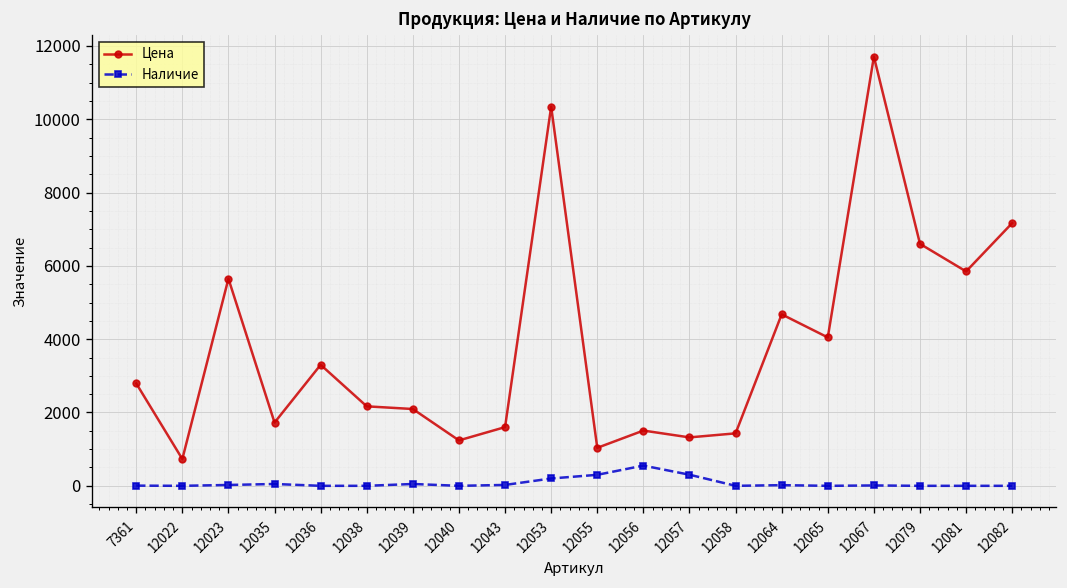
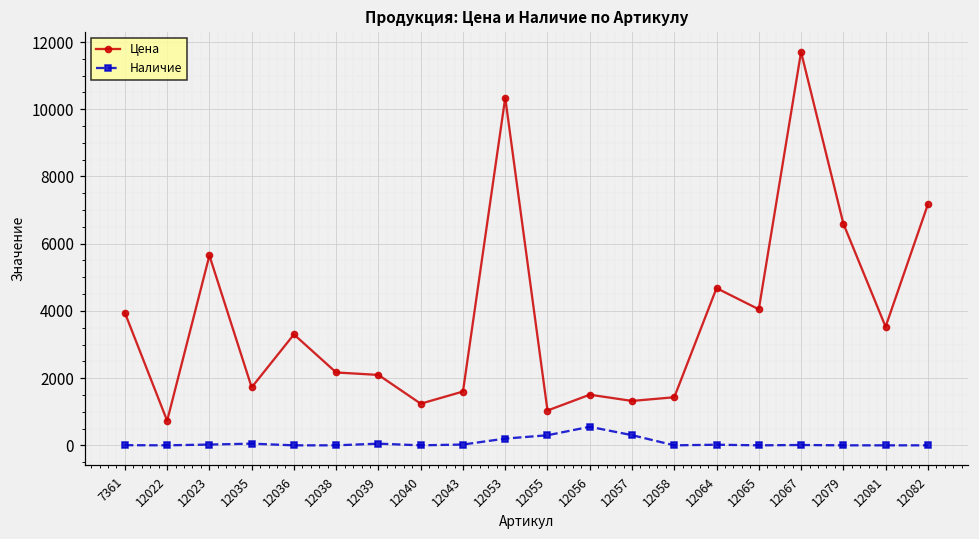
Цена, 7361: 2800 -> 3900
Цена, 12081: 5800 -> 3500
